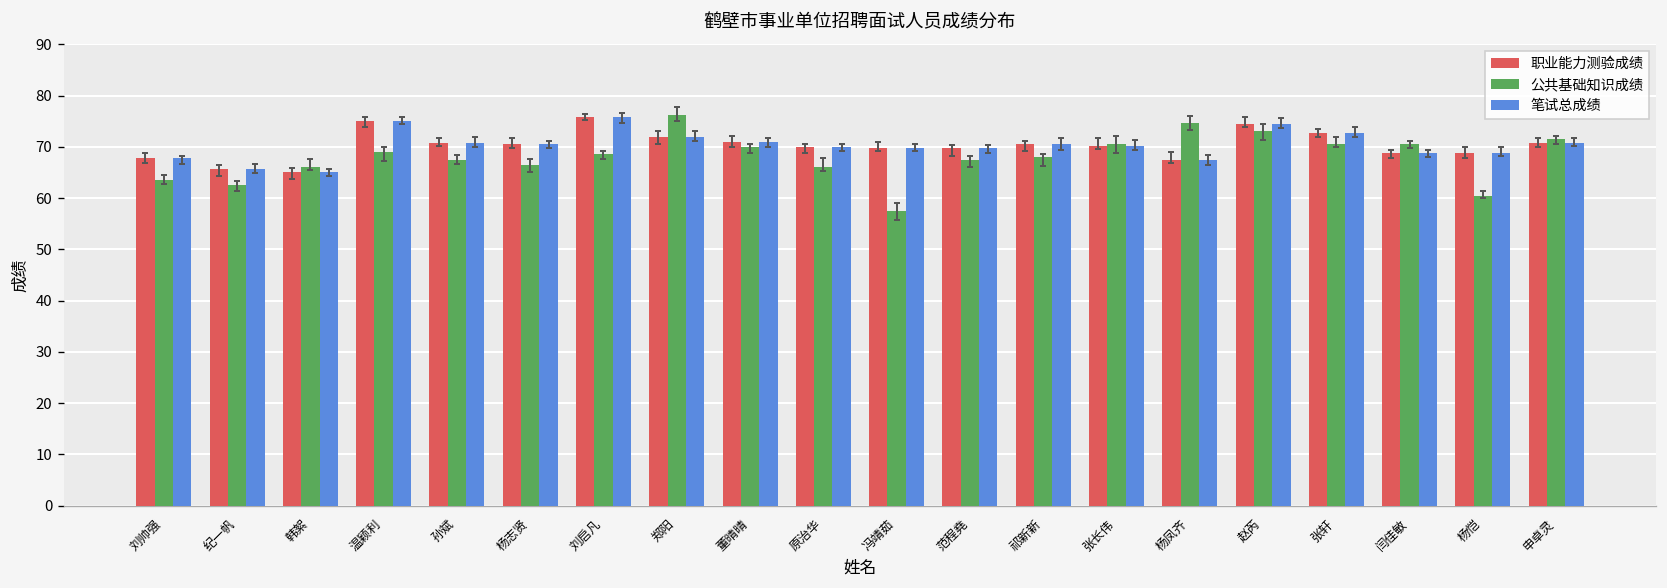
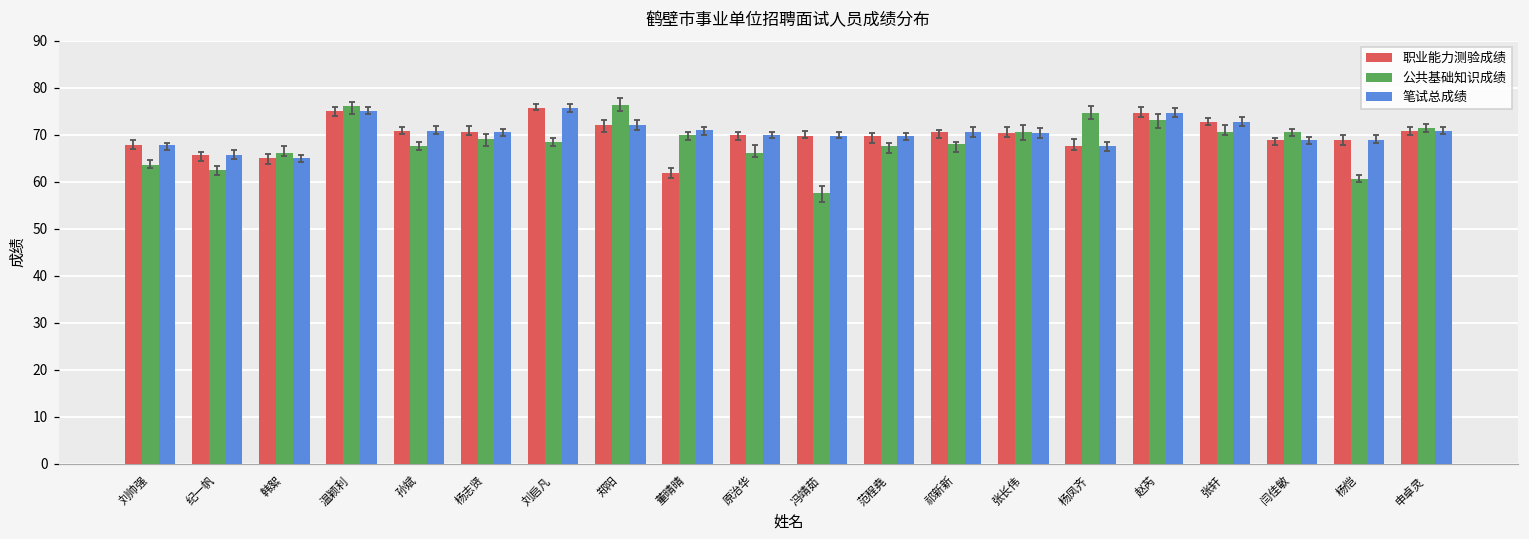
公共基础知识成绩, 温颖利: 69 -> 76
公共基础知识成绩, 杨志贤: 67 -> 69
职业能力测验成绩, 董晴晴: 71 -> 62
